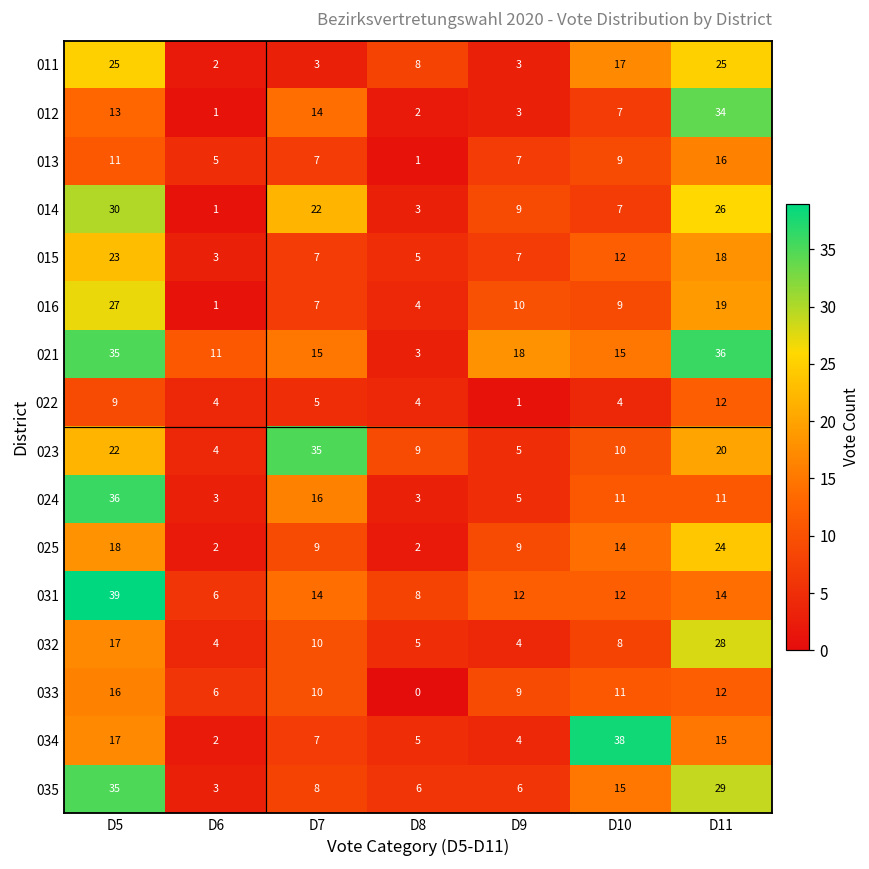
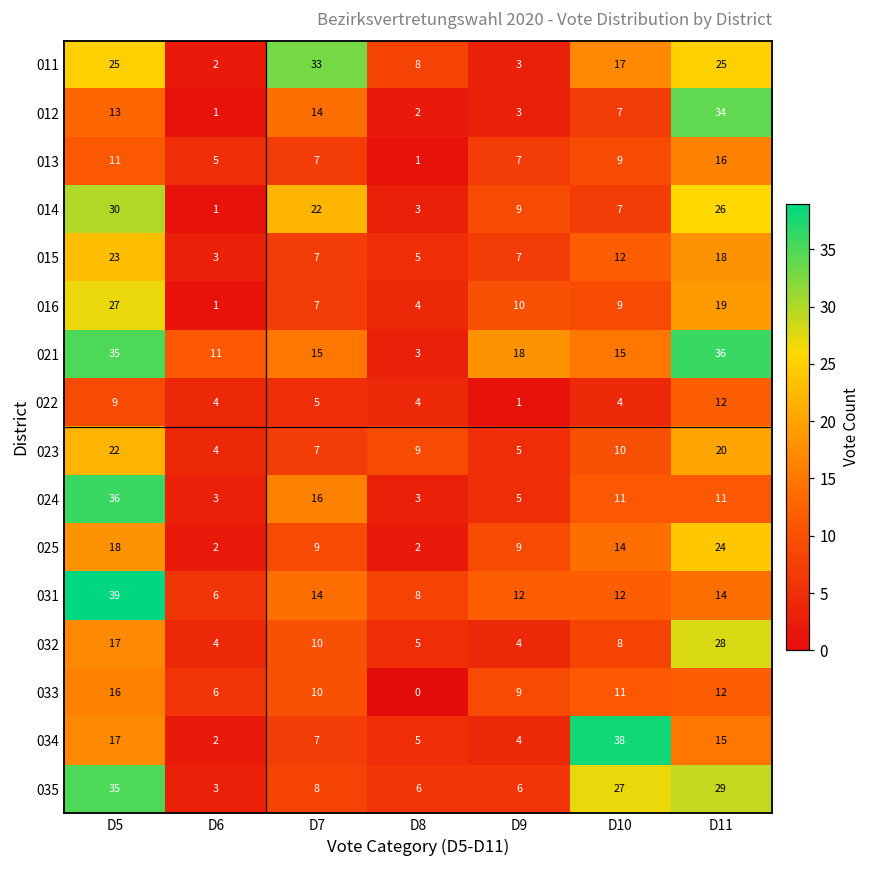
011, D7: 3 -> 33
023, D7: 35 -> 7
035, D10: 15 -> 27
